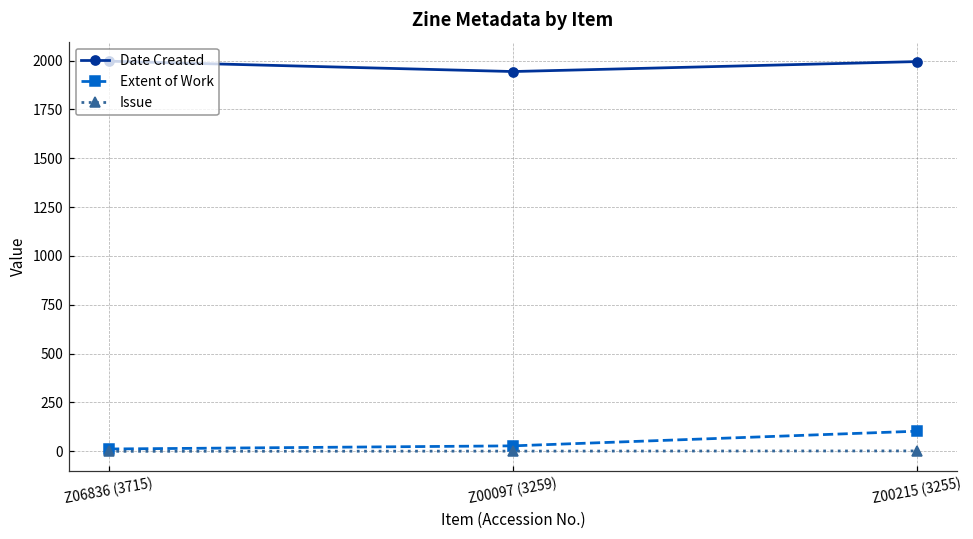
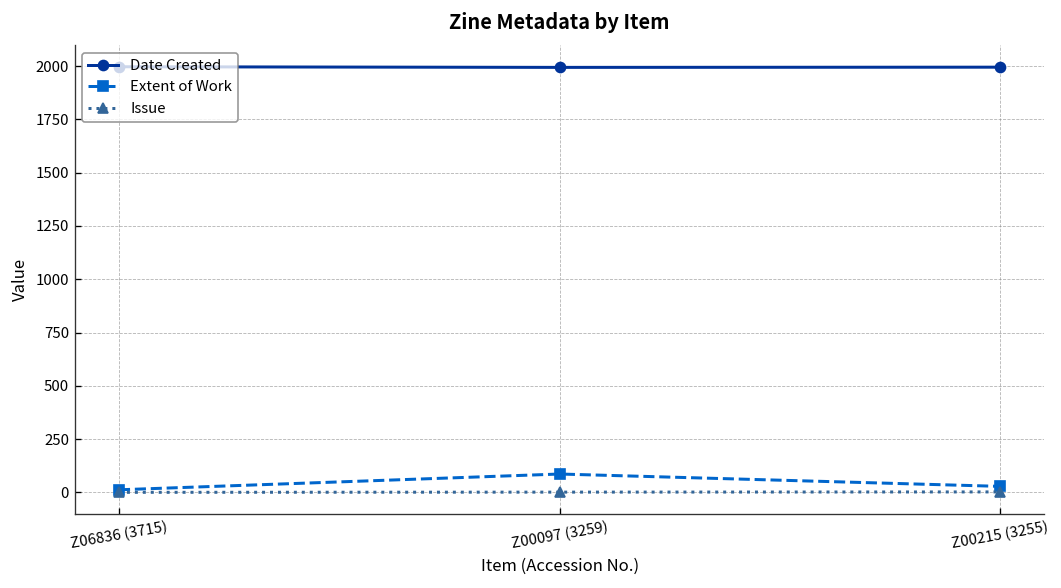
Date Created, Z00097 (3259): 1940 -> 1990
Extent of Work, Z00097 (3259): 30 -> 90
Extent of Work, Z00215 (3255): 100 -> 30
